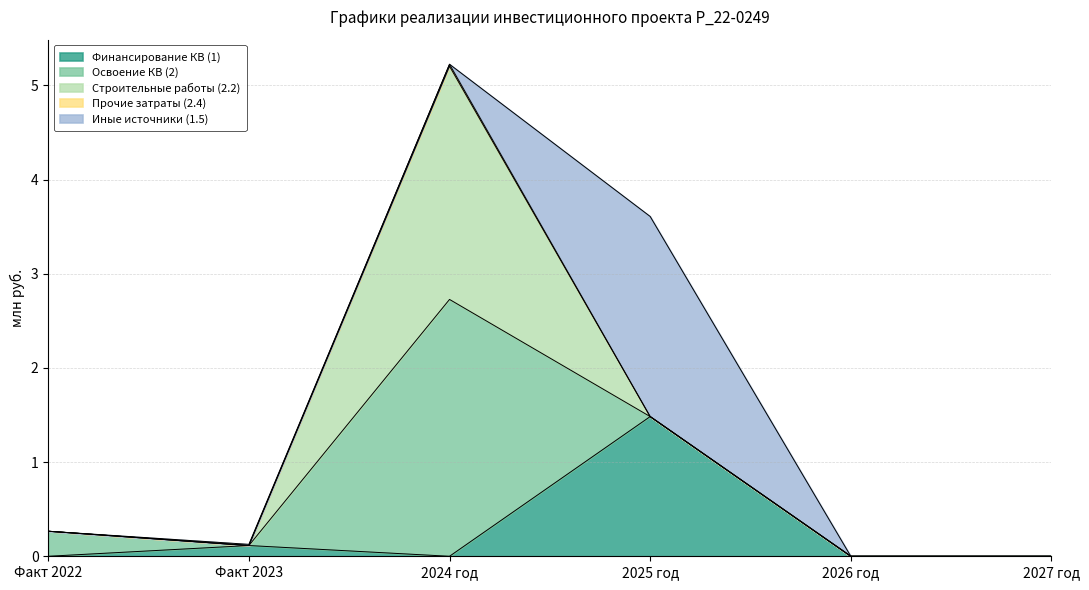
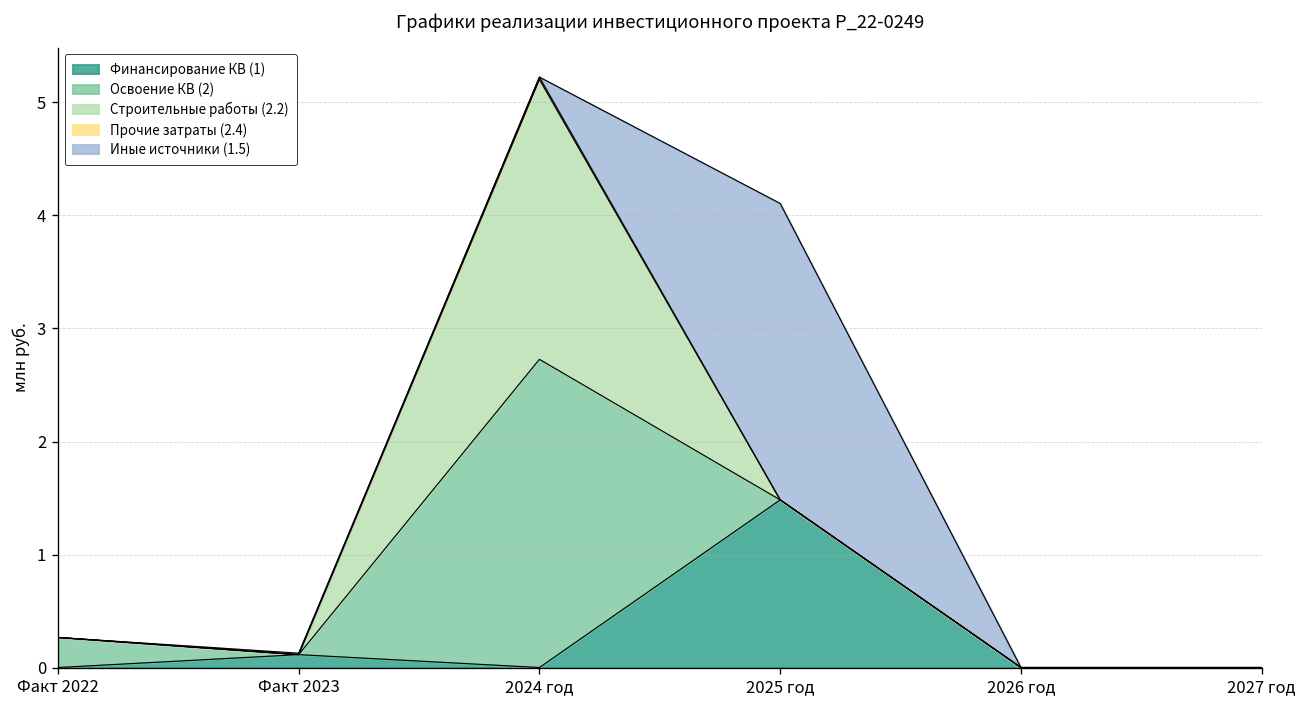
Иные источники (1.5), 2025 год: 2.1 -> 2.6
